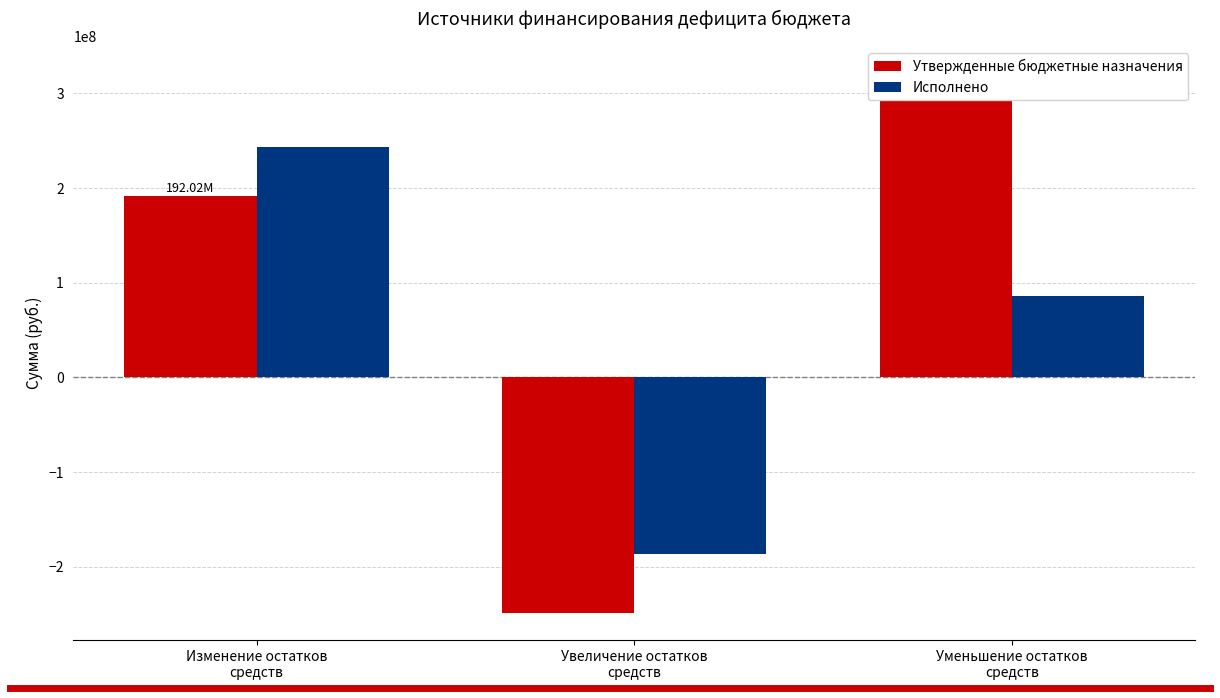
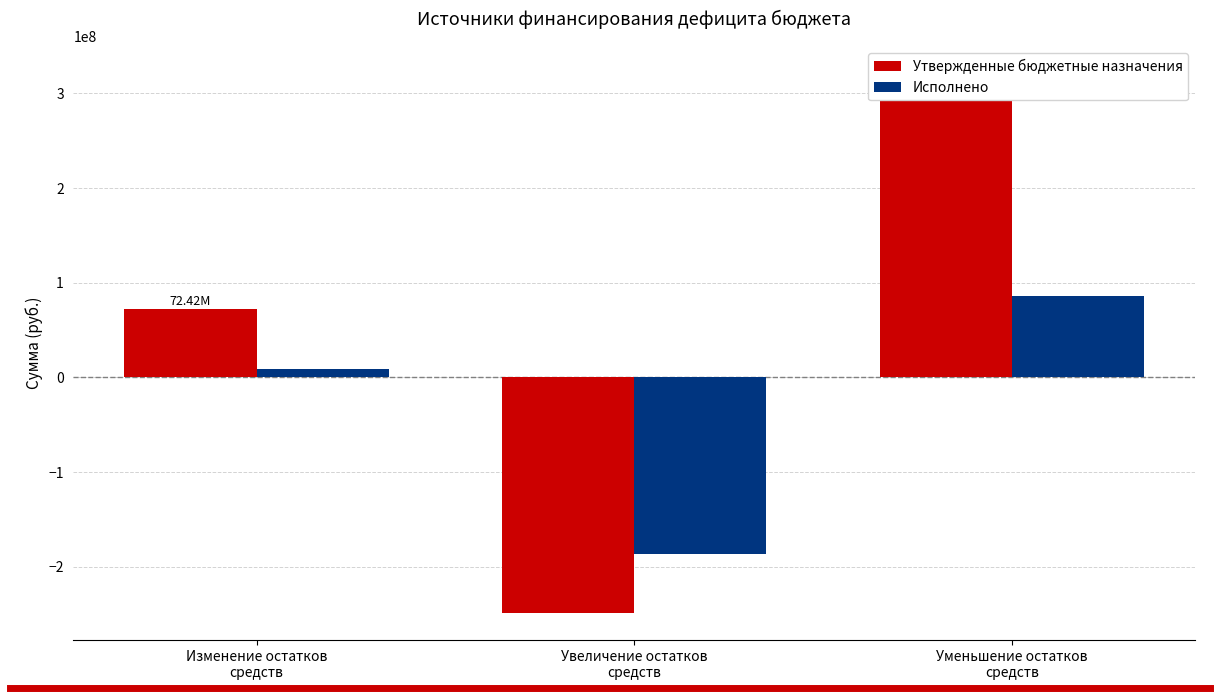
Утвержденные бюджетные назначения, Изменение остатков средств: 192.02M -> 72.42M
Исполнено, Изменение остатков средств: 240000000 -> 10000000
